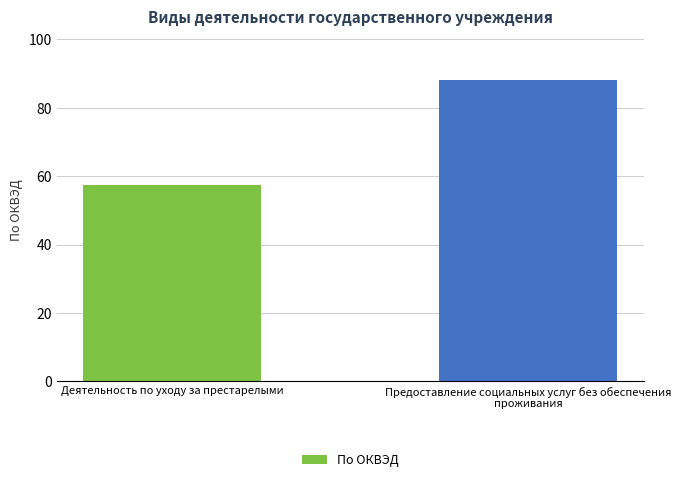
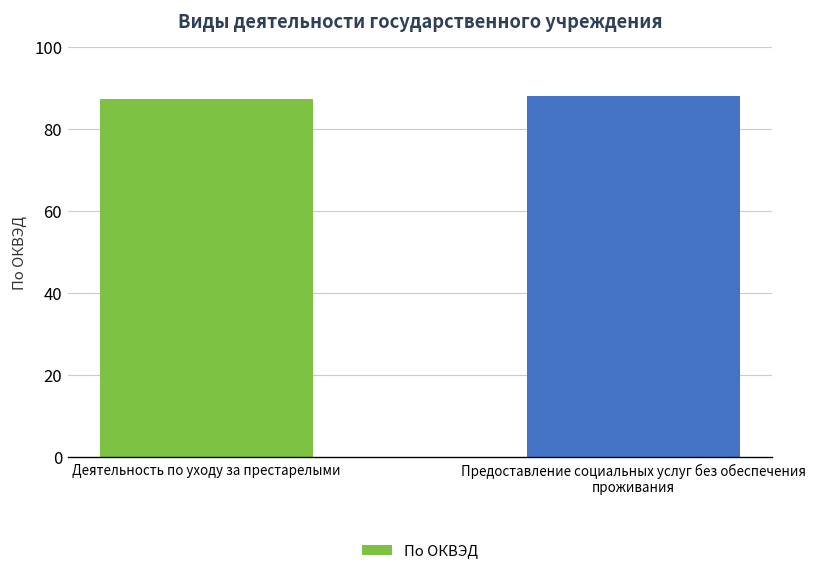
Деятельность по уходу за престарелыми: 58 -> 87
